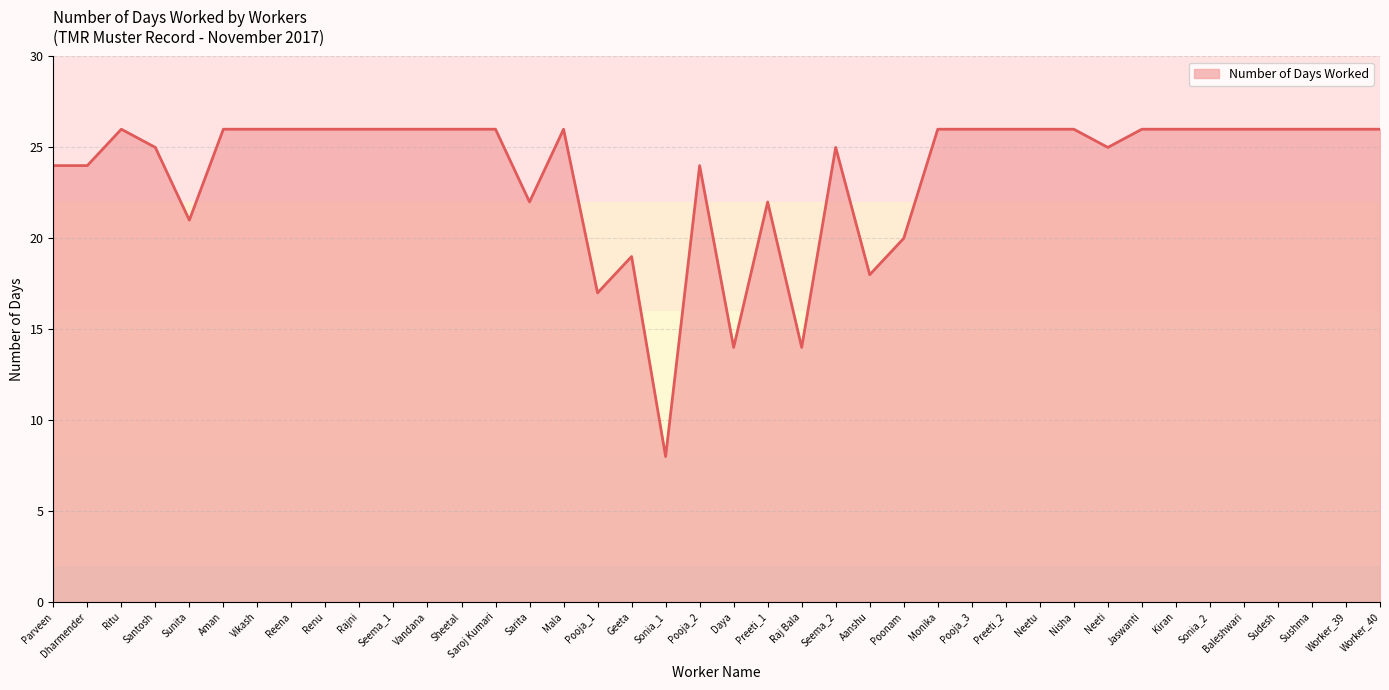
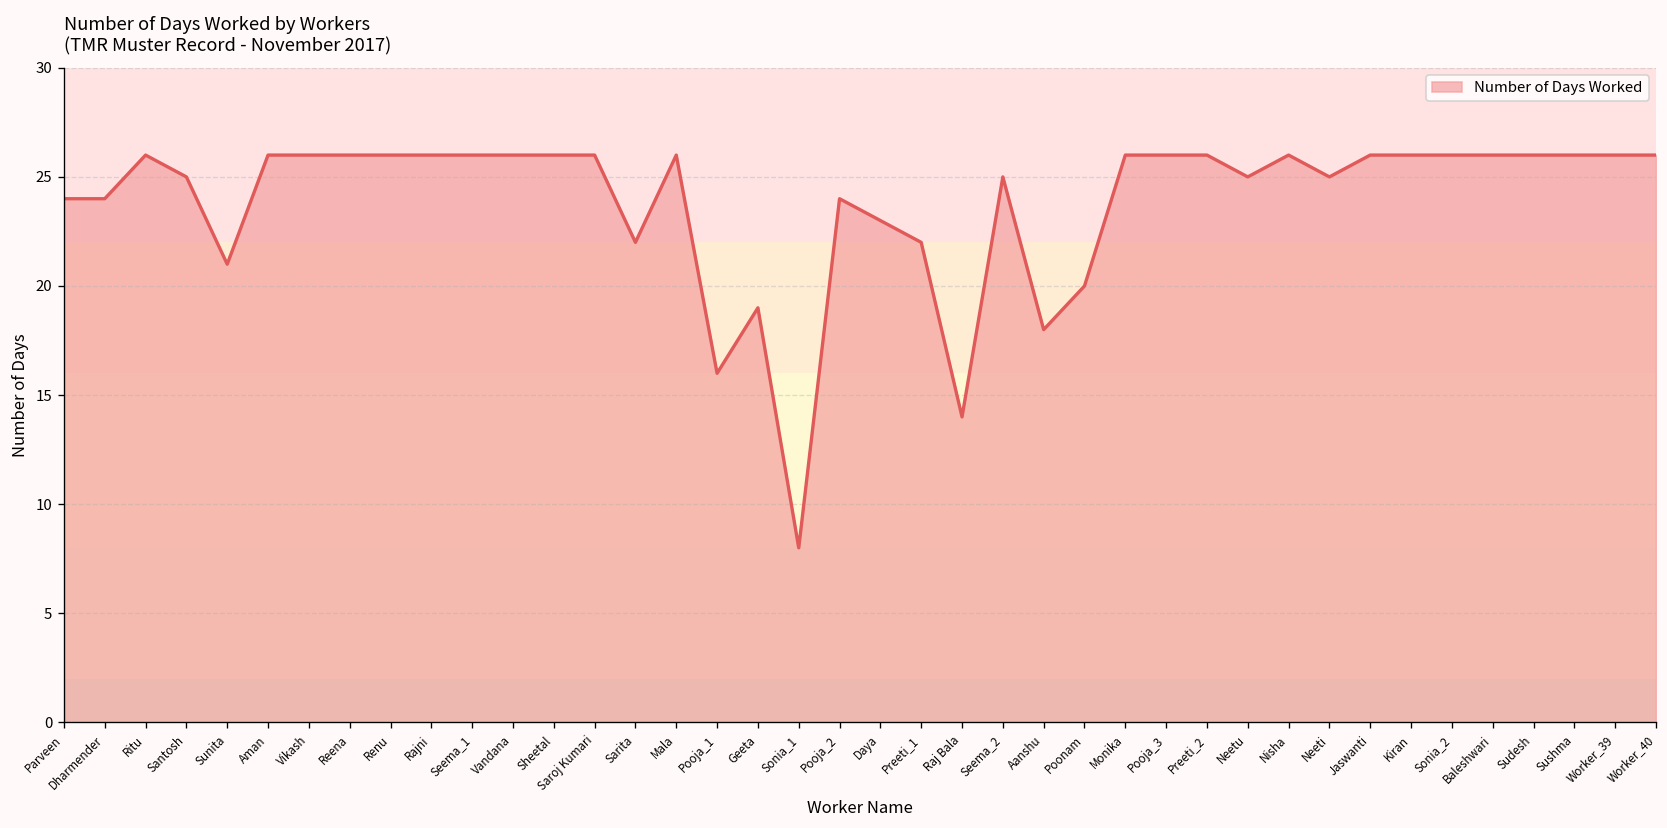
Pooja_1: 17 -> 16
Daya: 14 -> 23
Neetu: 26 -> 25
